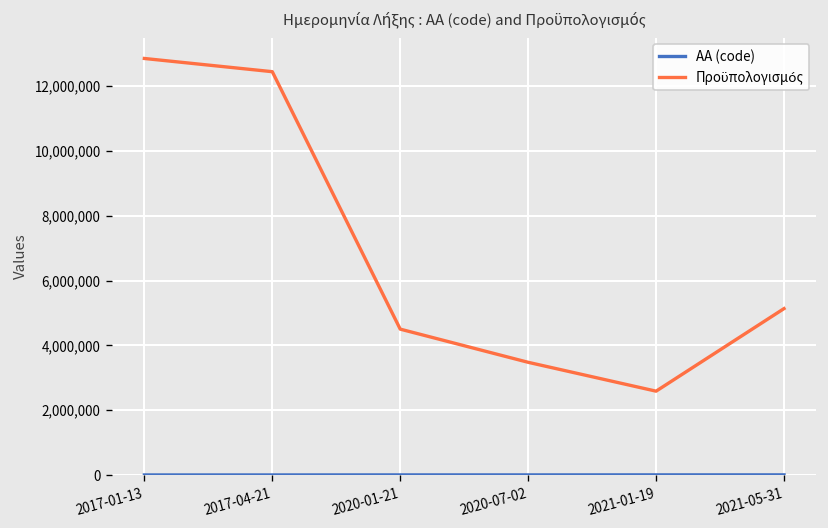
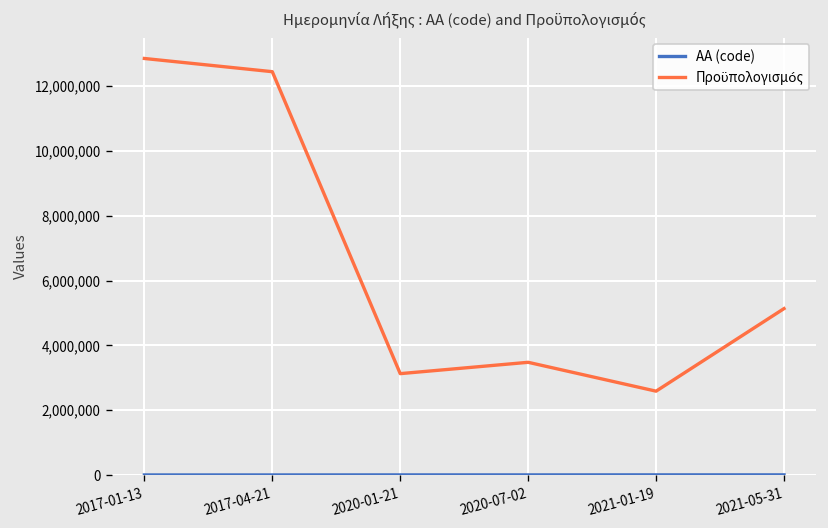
Προϋπολογισμός, 2020-01-21: 4,500,000 -> 3,100,000
